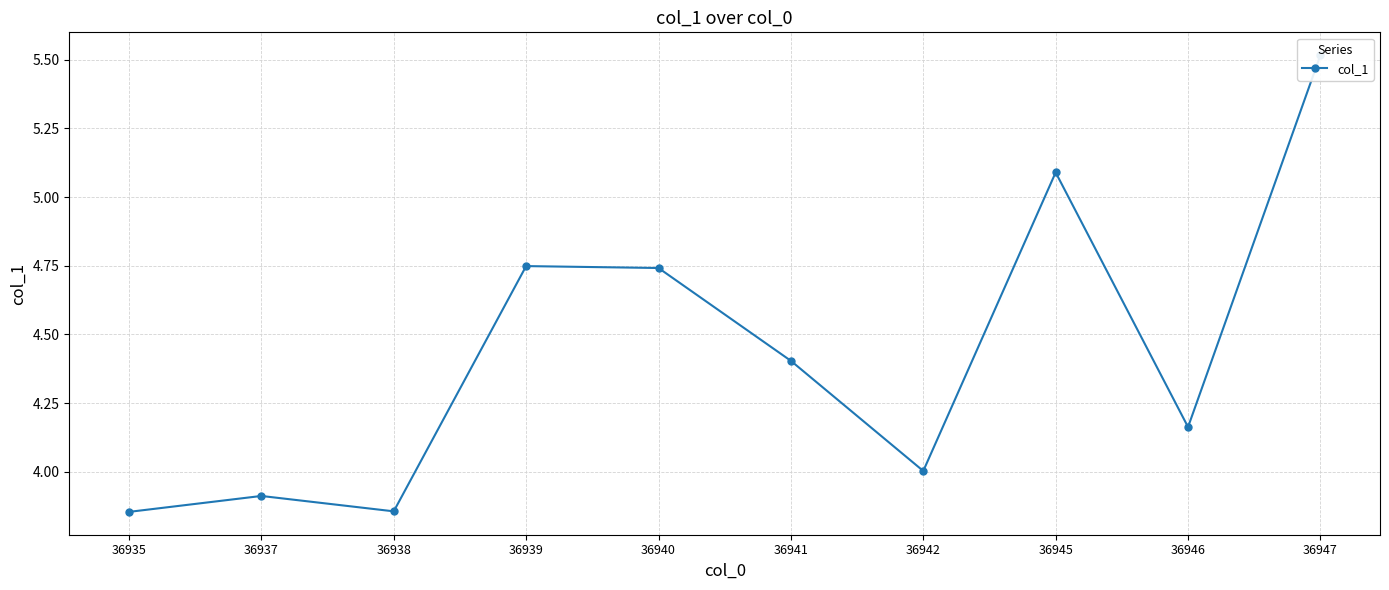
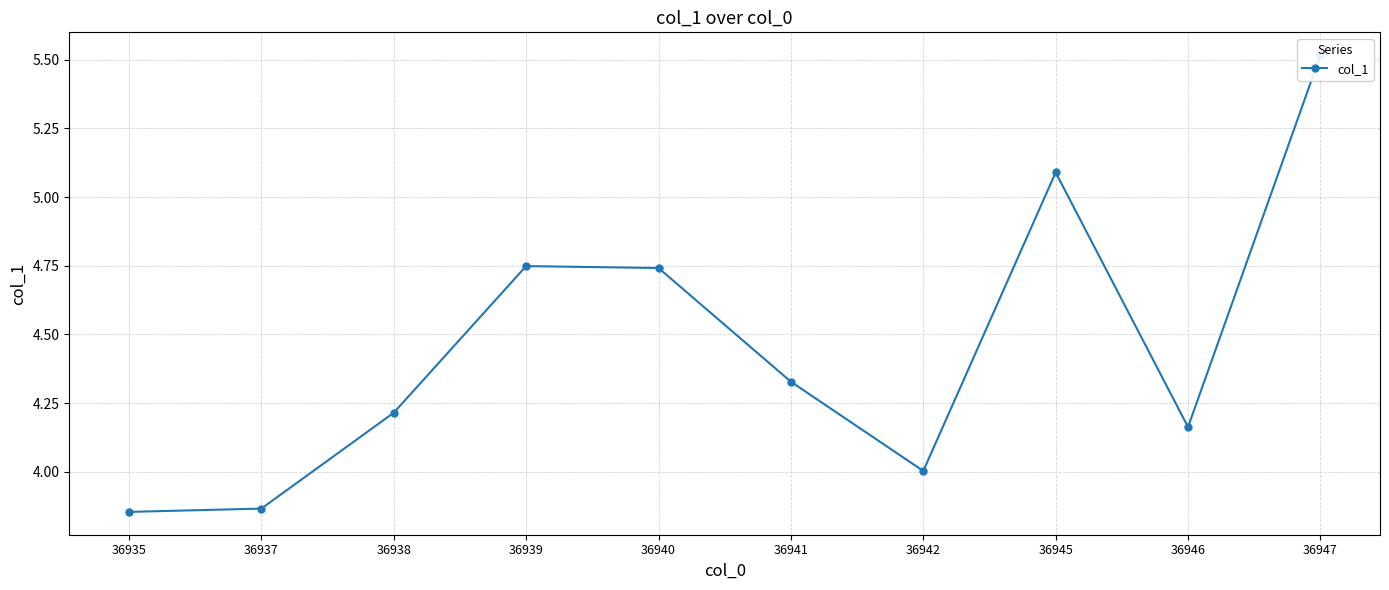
36937: 3.91 -> 3.87
36938: 3.86 -> 4.22
36941: 4.40 -> 4.33
